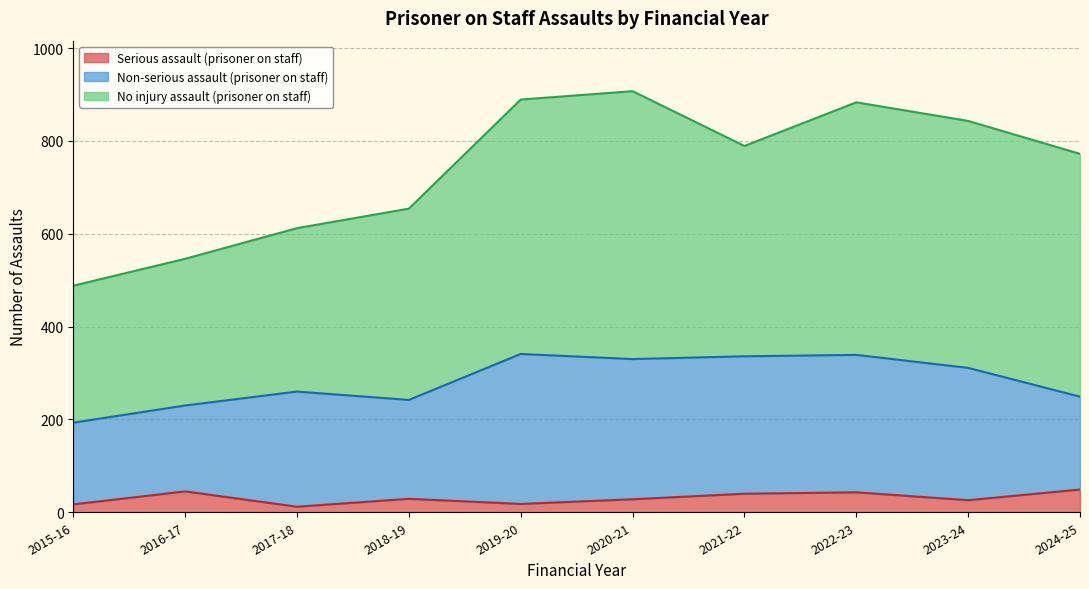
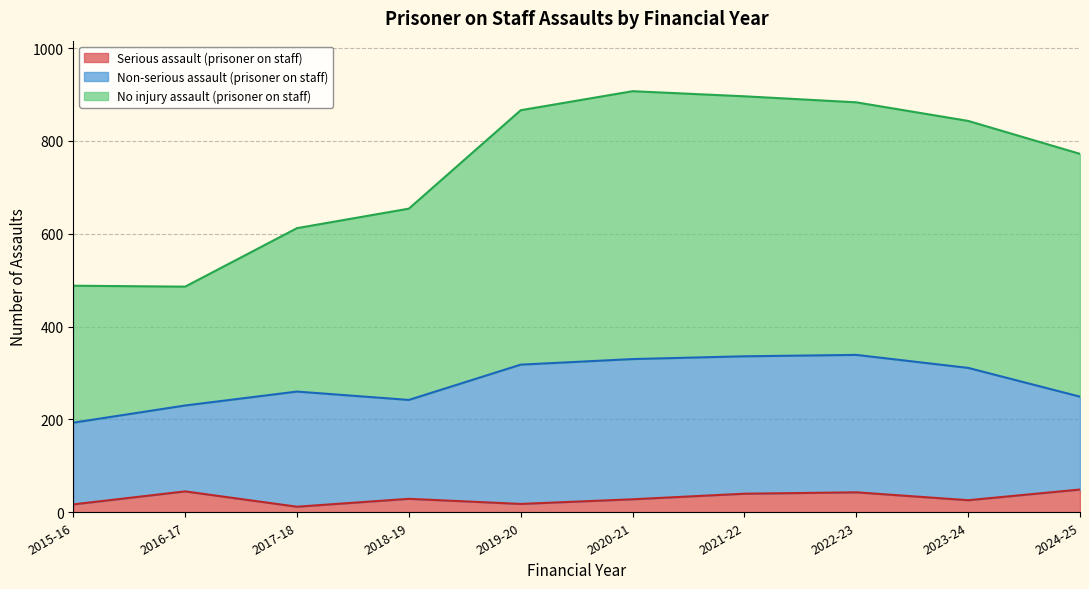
No injury assault (prisoner on staff), 2016-17: 320 -> 260
Non-serious assault (prisoner on staff), 2019-20: 320 -> 300
No injury assault (prisoner on staff), 2021-22: 450 -> 560
